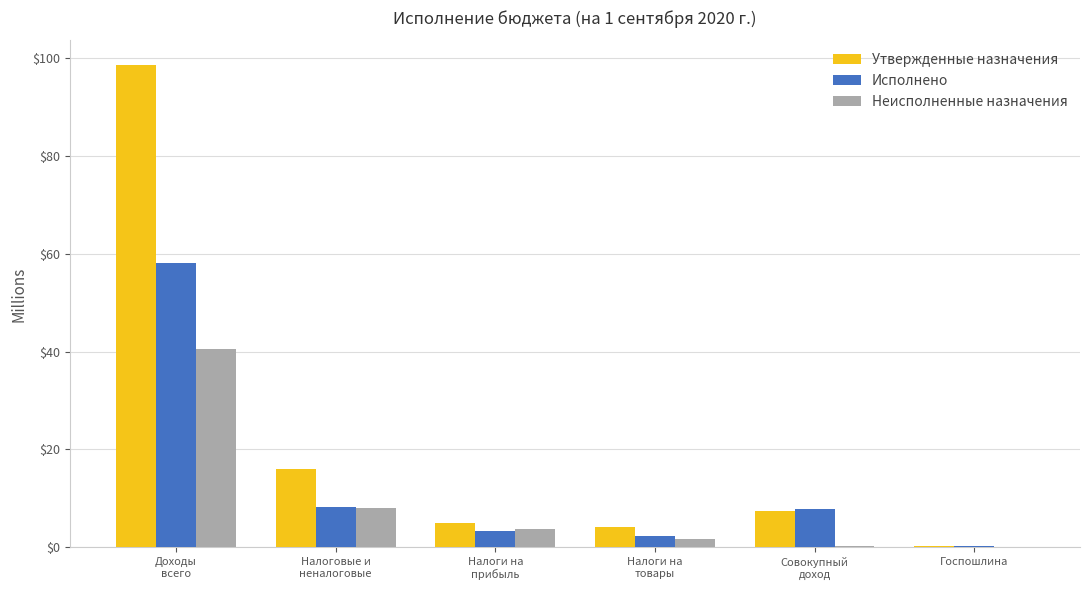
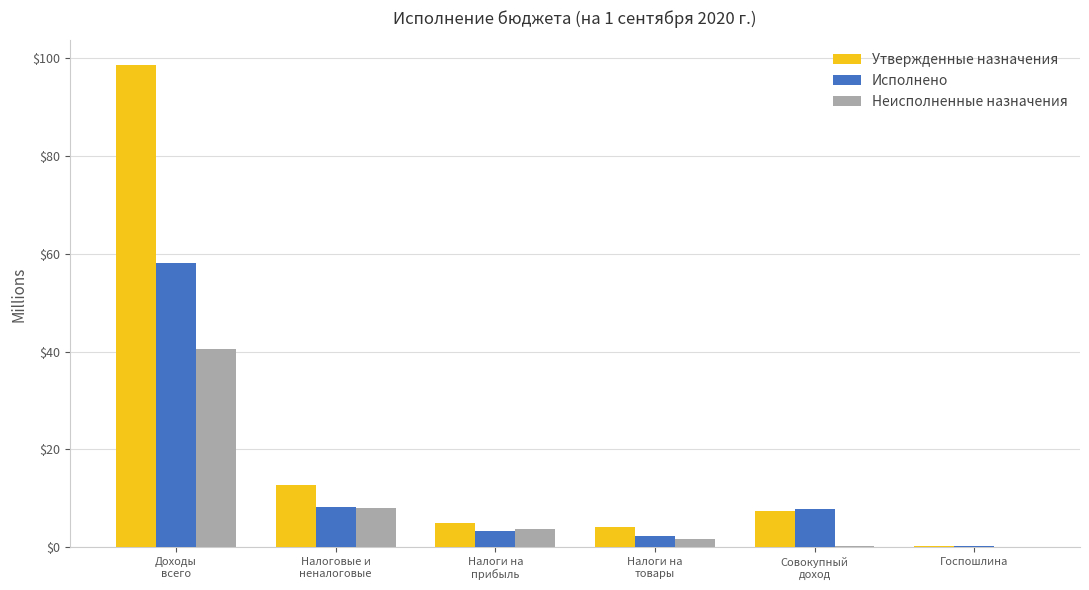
Утвержденные назначения, Налоговые и неналоговые: $16 -> $13
